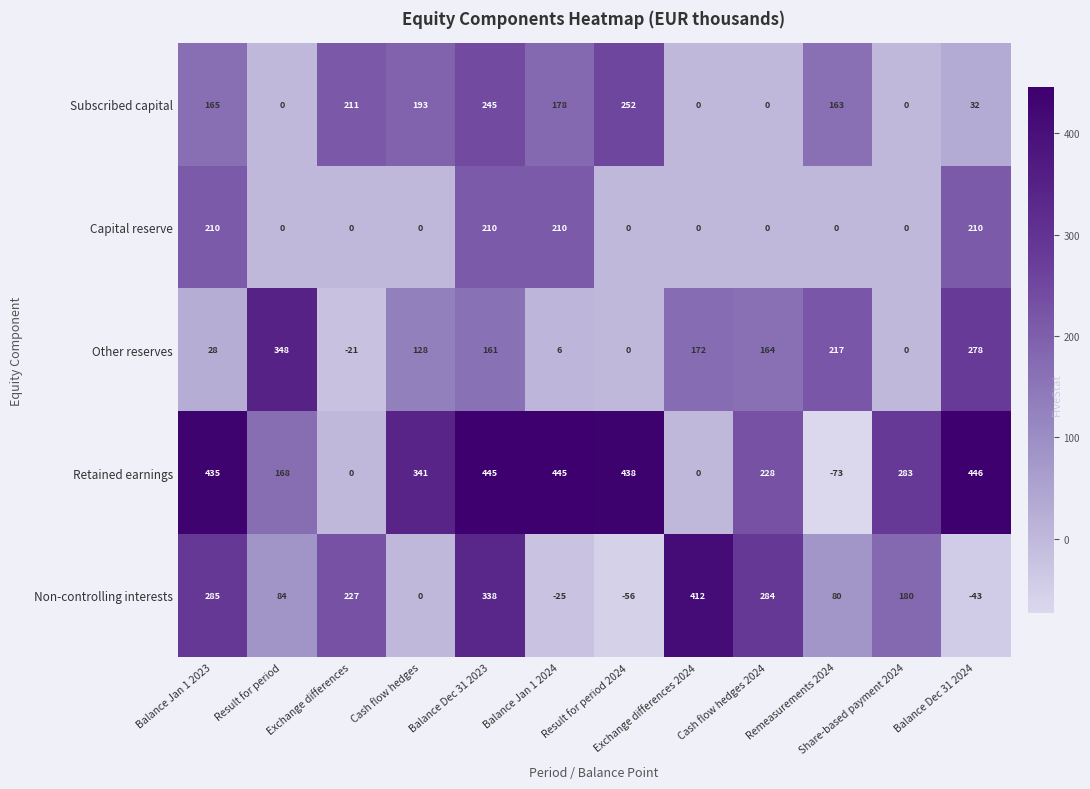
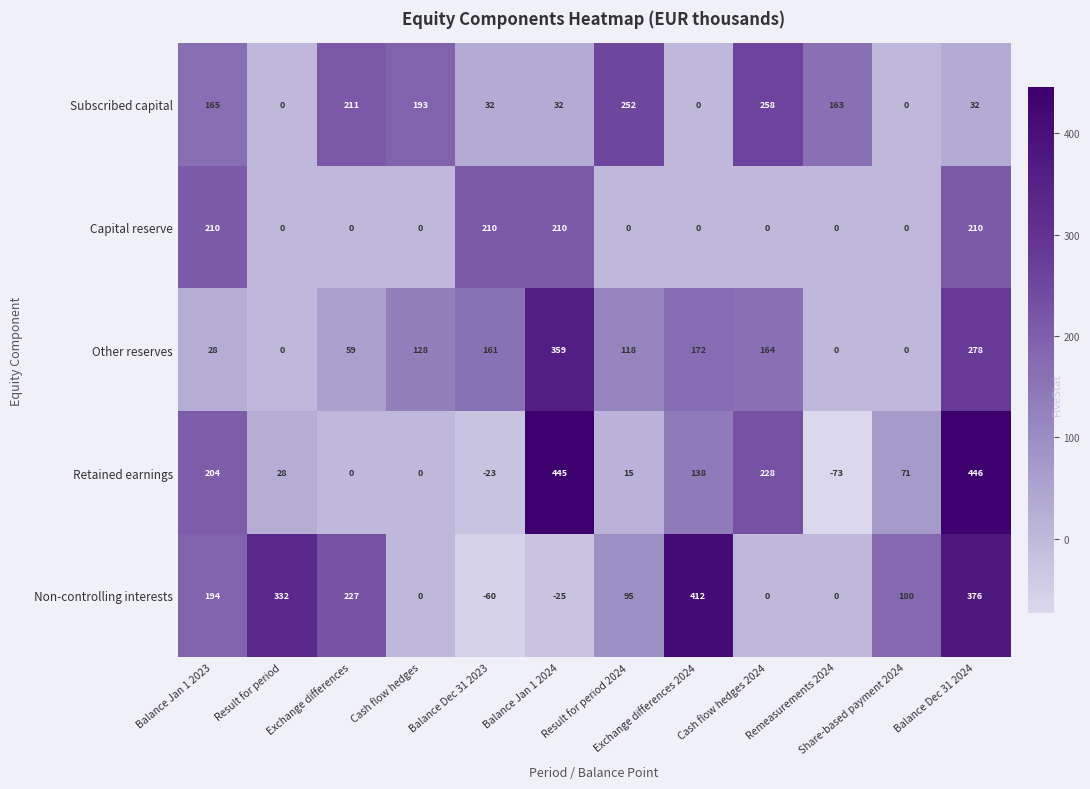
Subscribed capital, Balance Dec 31 2023: 245 -> 32
Subscribed capital, Balance Jan 1 2024: 178 -> 32
Subscribed capital, Cash flow hedges 2024: 0 -> 258
Other reserves, Result for period: 348 -> 0
Other reserves, Exchange differences: -21 -> 59
Other reserves, Balance Jan 1 2024: 6 -> 359
Other reserves, Result for period 2024: 0 -> 118
Other reserves, Remeasurements 2024: 217 -> 0
Retained earnings, Balance Jan 1 2023: 435 -> 204
Retained earnings, Result for period: 168 -> 28
Retained earnings, Cash flow hedges: 341 -> 0
Retained earnings, Balance Dec 31 2023: 445 -> -23
Retained earnings, Result for period 2024: 438 -> 15
Retained earnings, Exchange differences 2024: 0 -> 138
Retained earnings, Share-based payment 2024: 283 -> 71
Non-controlling interests, Balance Jan 1 2023: 285 -> 194
Non-controlling interests, Result for period: 84 -> 332
Non-controlling interests, Balance Dec 31 2023: 338 -> -60
Non-controlling interests, Result for period 2024: -56 -> 95
Non-controlling interests, Cash flow hedges 2024: 284 -> 0
Non-controlling interests, Remeasurements 2024: 80 -> 0
Non-controlling interests, Balance Dec 31 2024: -43 -> 376
